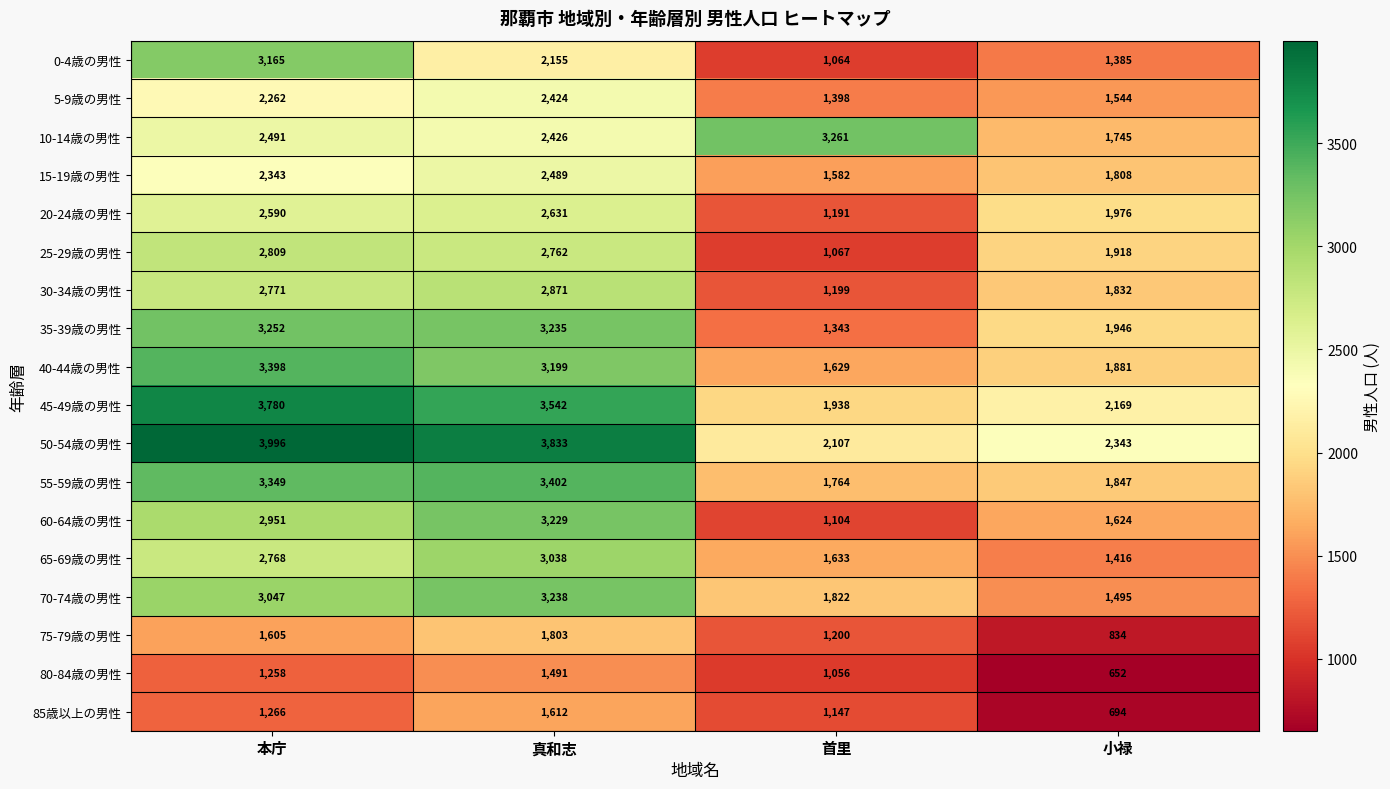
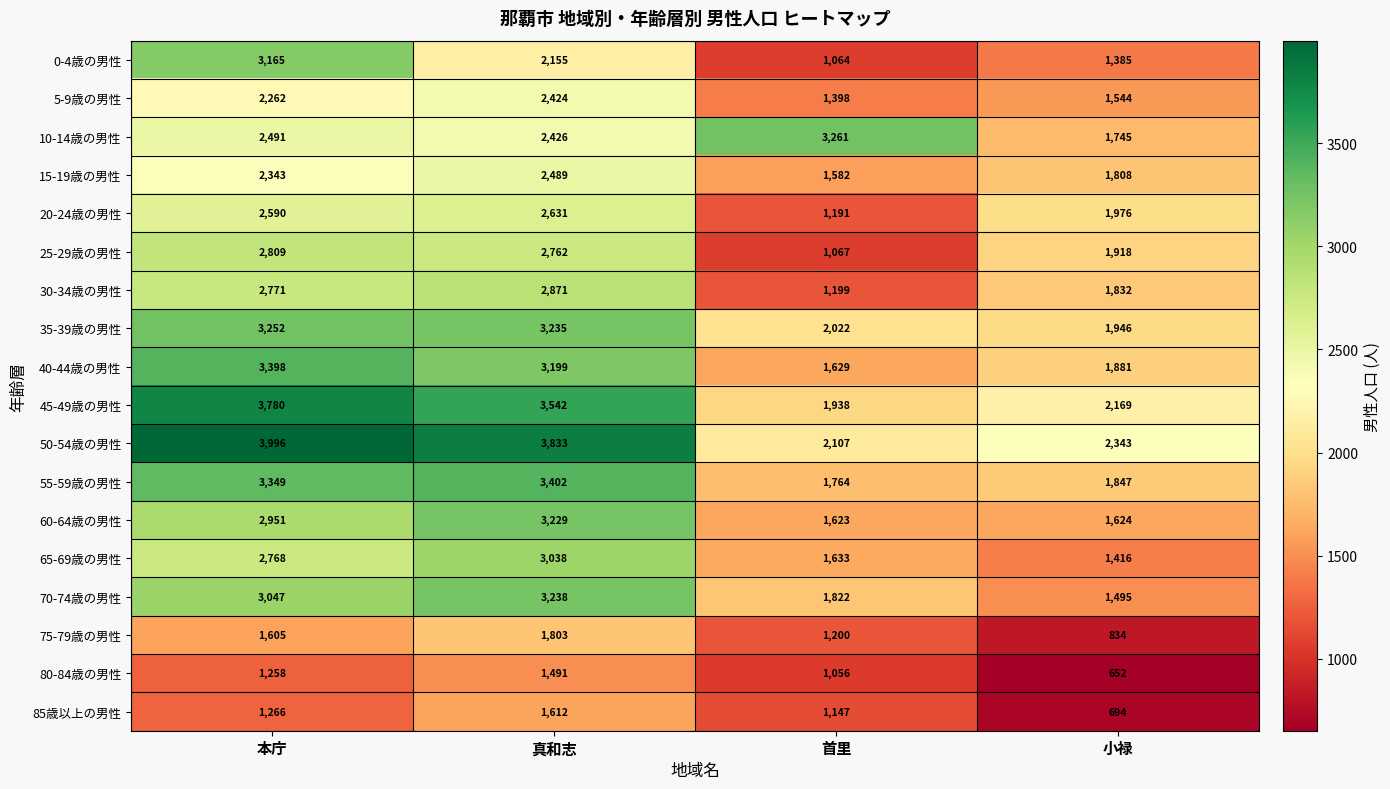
35-39歳の男性, 首里: 1,343 -> 2,022
60-64歳の男性, 首里: 1,104 -> 1,623
